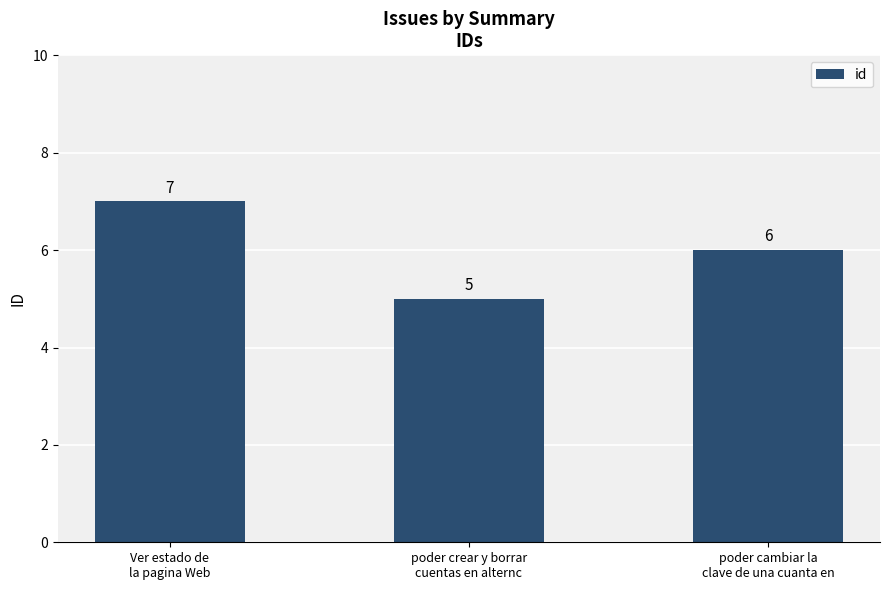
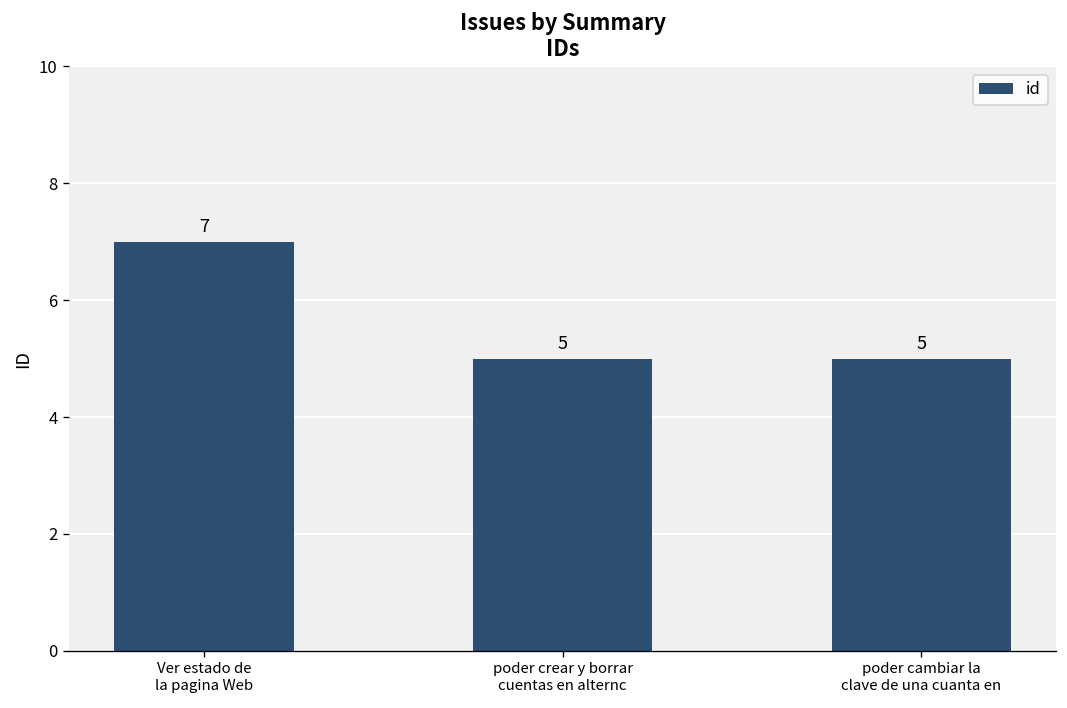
poder cambiar la clave de una cuanta en: 6 -> 5
